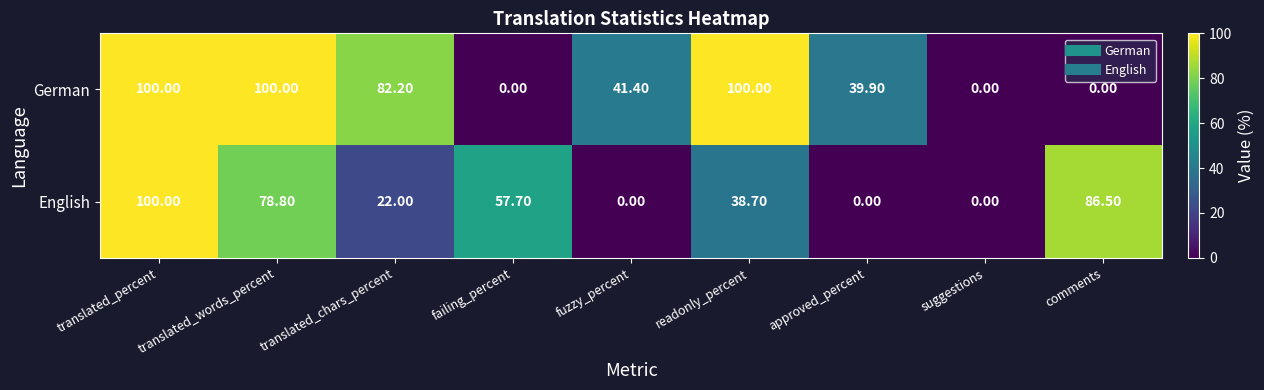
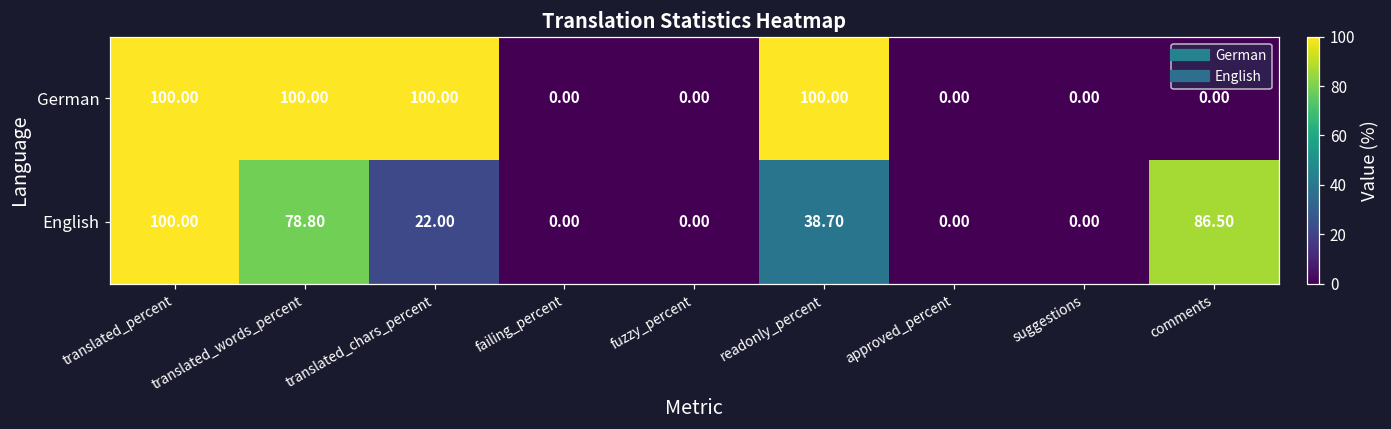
German, translated_chars_percent: 82.20 -> 100.00
German, fuzzy_percent: 41.40 -> 0.00
German, approved_percent: 39.90 -> 0.00
English, failing_percent: 57.70 -> 0.00
